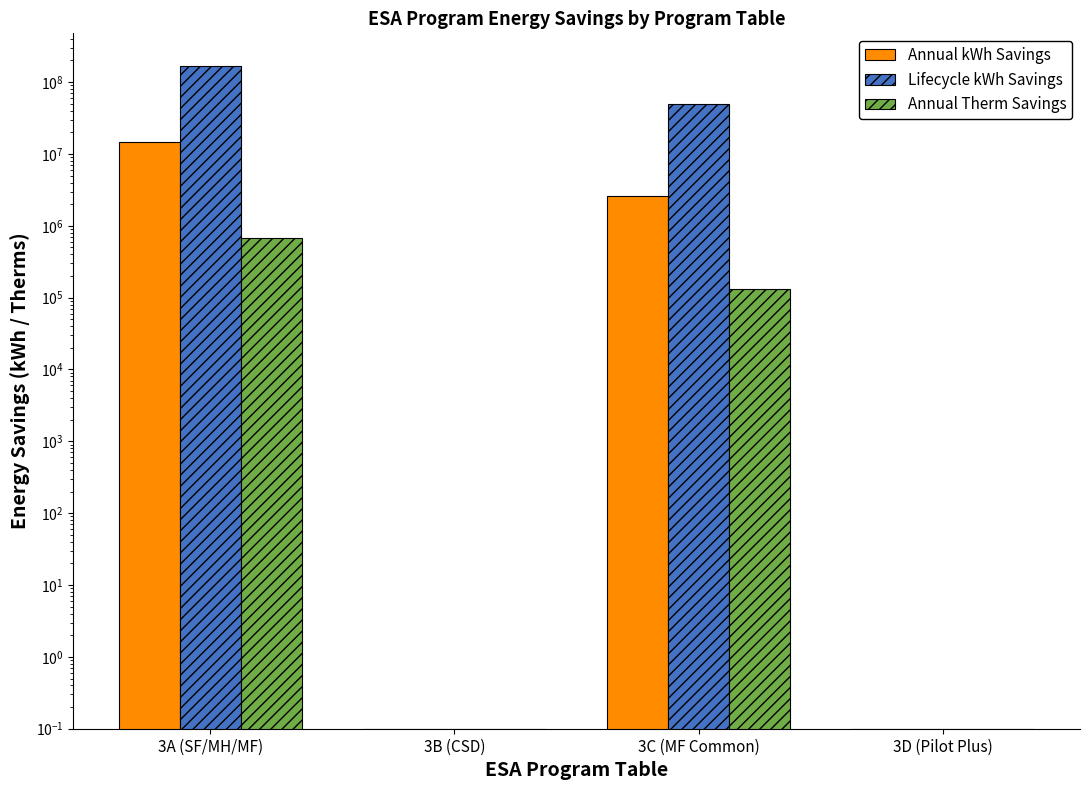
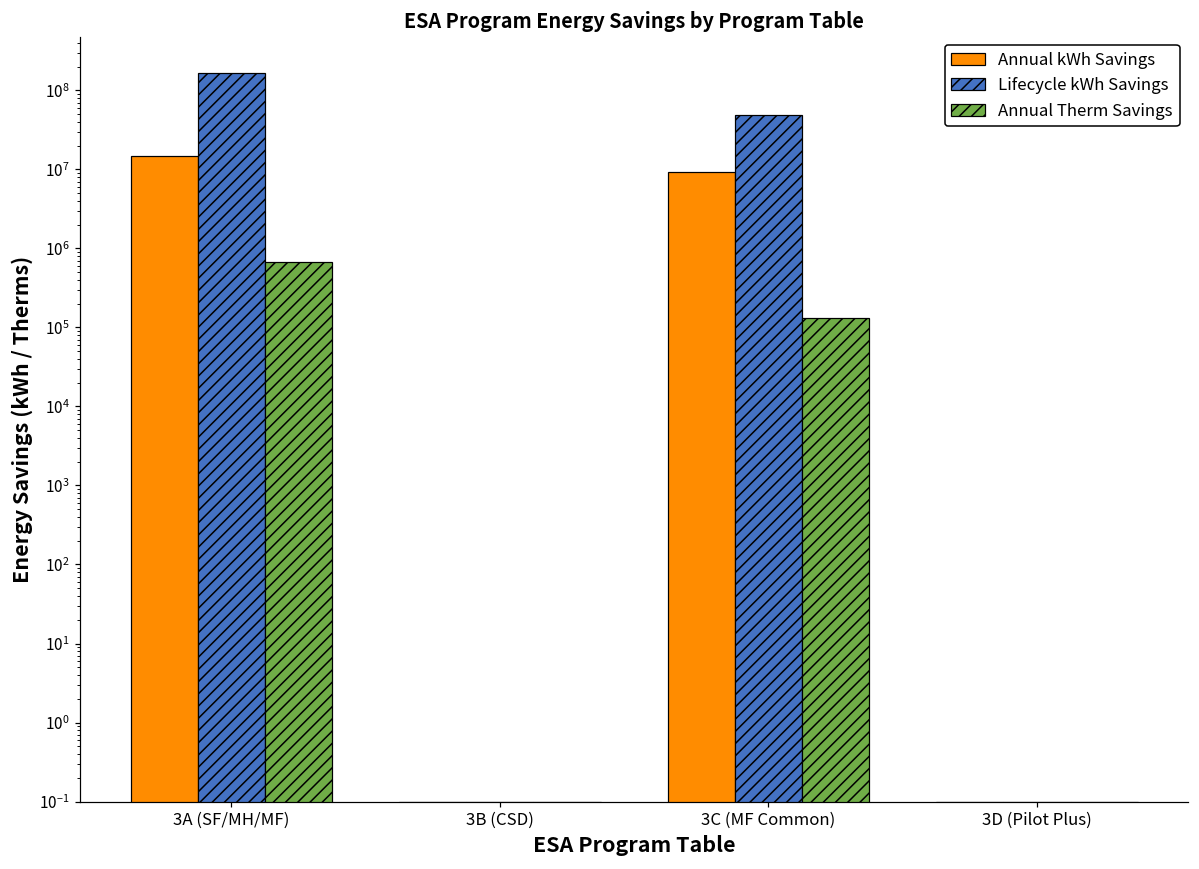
Annual kWh Savings, 3C (MF Common): 2600000 -> 9000000
